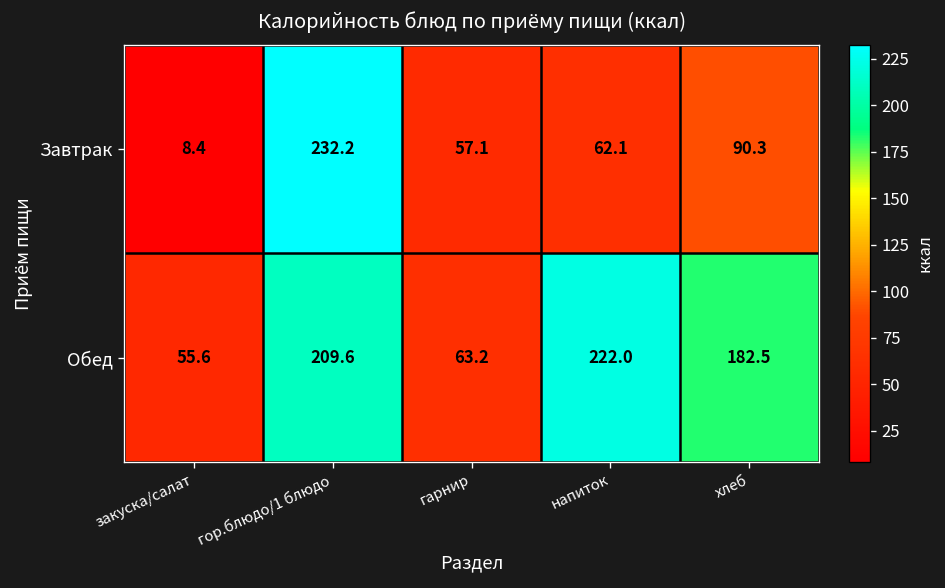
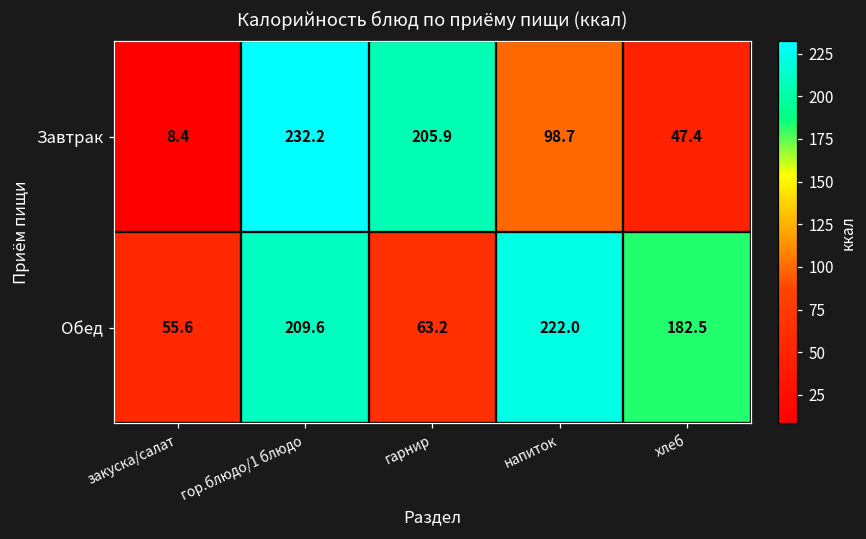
Завтрак, гарнир: 57.1 -> 205.9
Завтрак, напиток: 62.1 -> 98.7
Завтрак, хлеб: 90.3 -> 47.4
